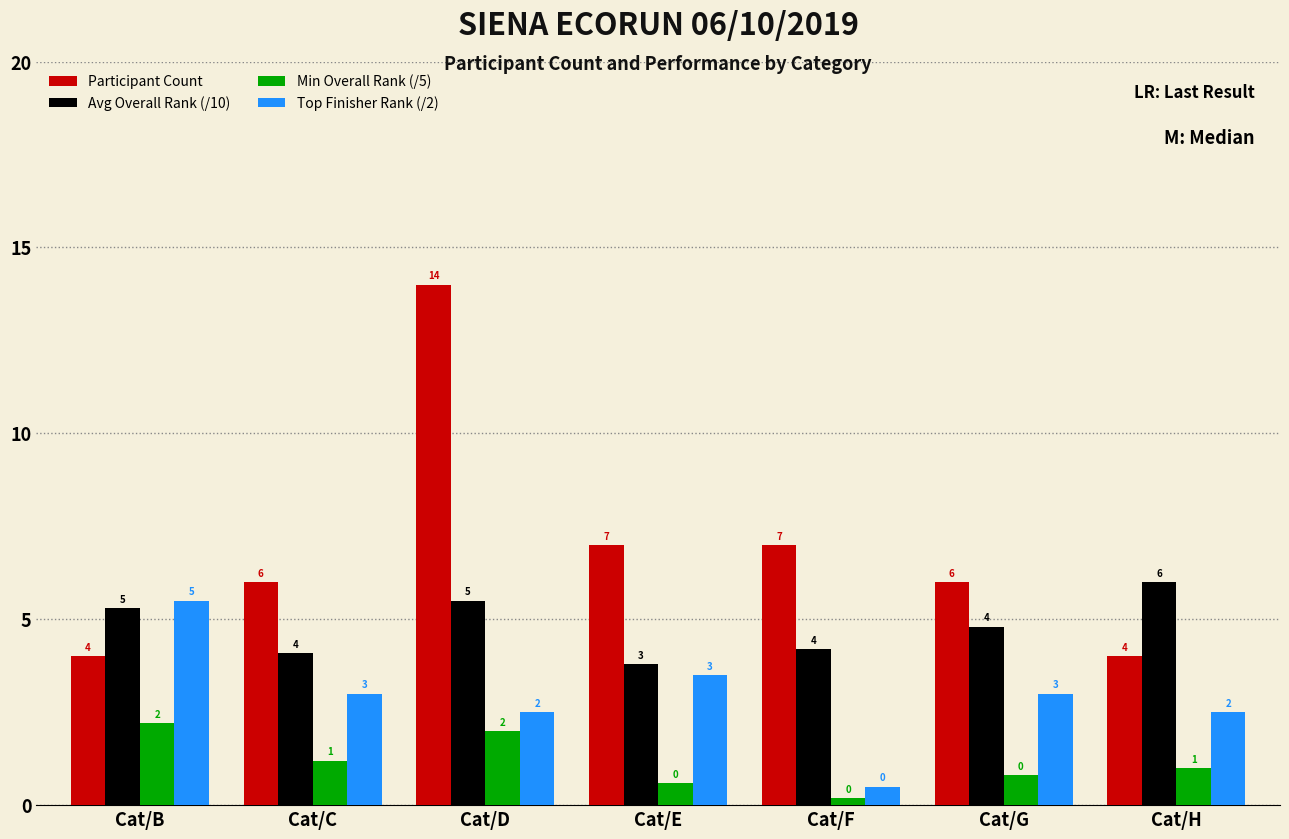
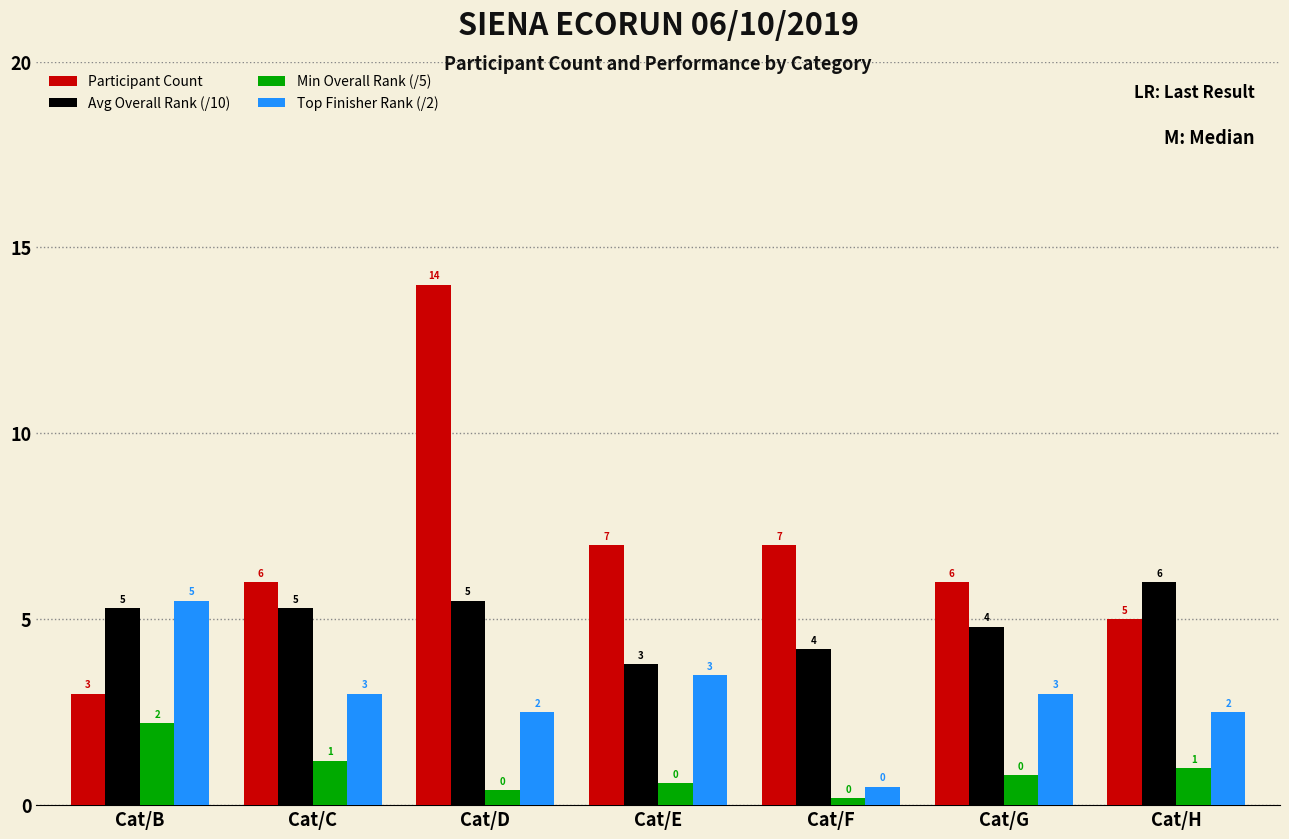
Participant Count, Cat/B: 4 -> 3
Avg Overall Rank (/10), Cat/C: 4 -> 5
Min Overall Rank (/5), Cat/D: 2 -> 0
Participant Count, Cat/H: 4 -> 5
